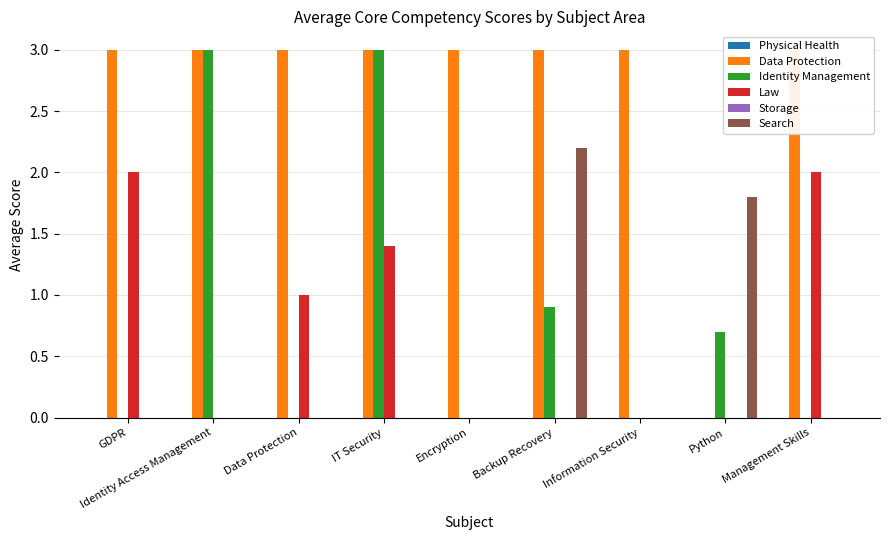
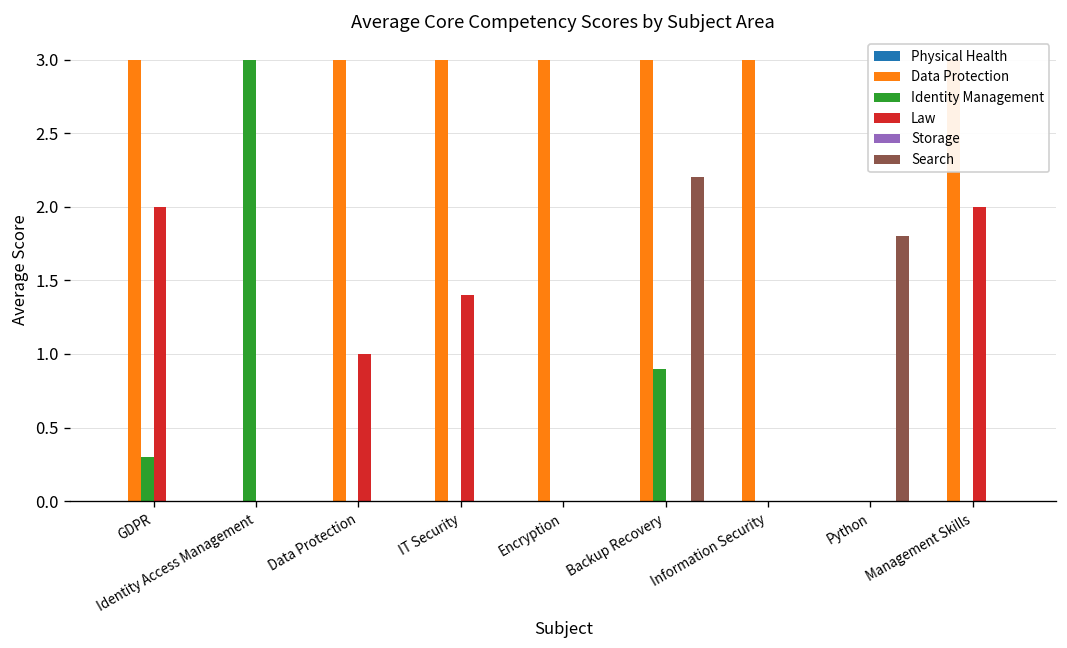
Identity Management, GDPR: 0.0 -> 0.3
Data Protection, Identity Access Management: 3 -> 0
Identity Management, IT Security: 3 -> 0
Identity Management, Python: 0.7 -> 0.0
